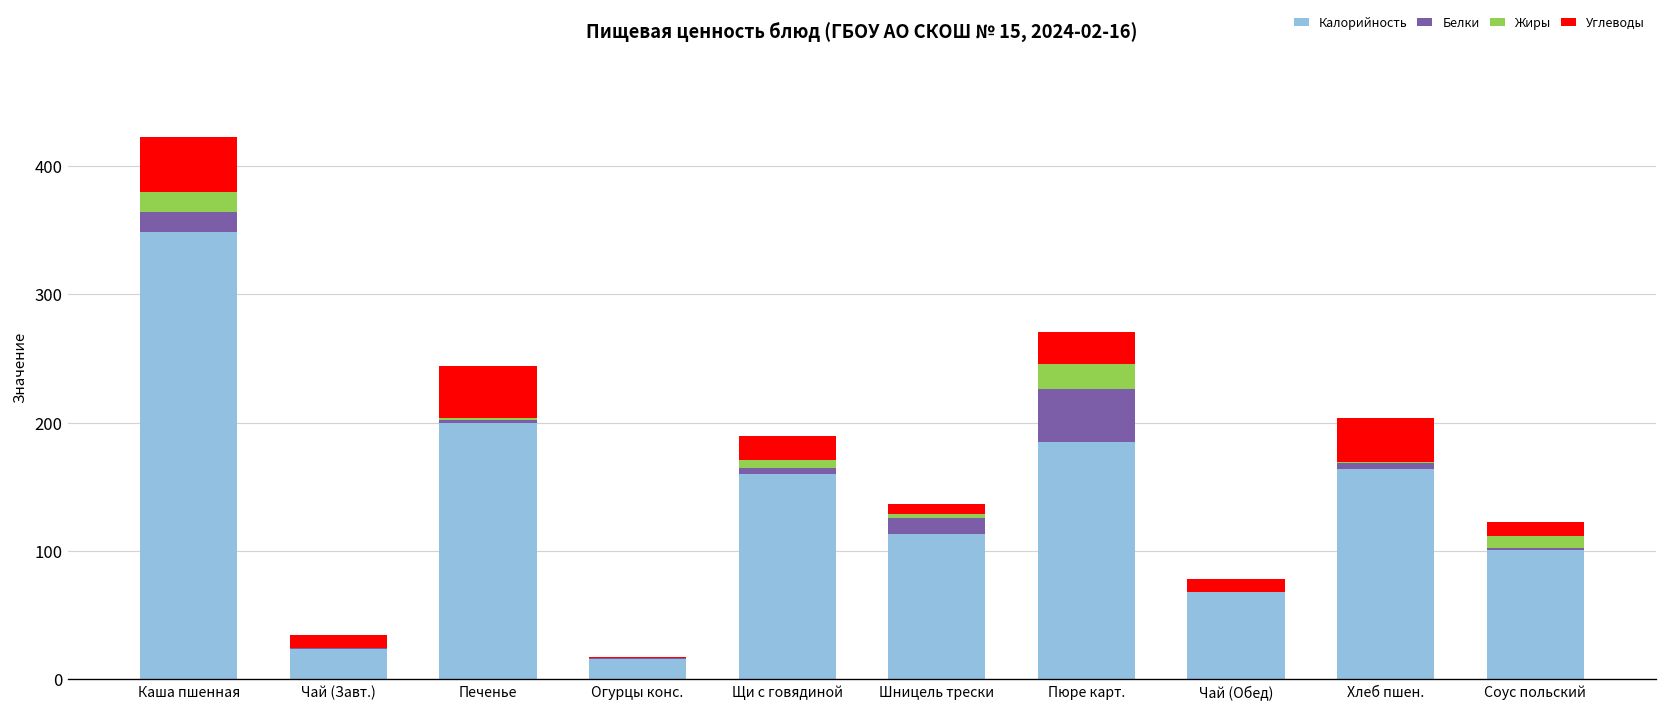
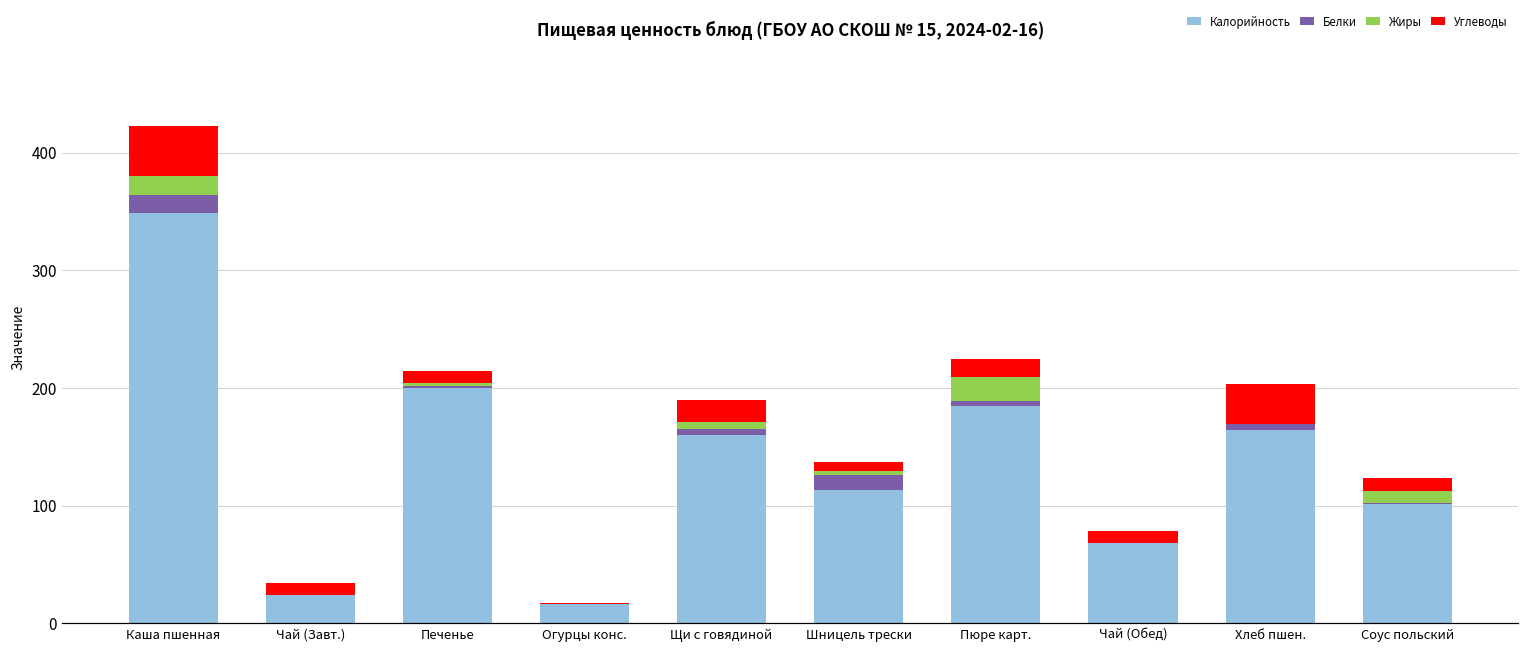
Углеводы, Печенье: 40 -> 10
Белки, Пюре карт.: 41 -> 4
Углеводы, Пюре карт.: 25 -> 16
